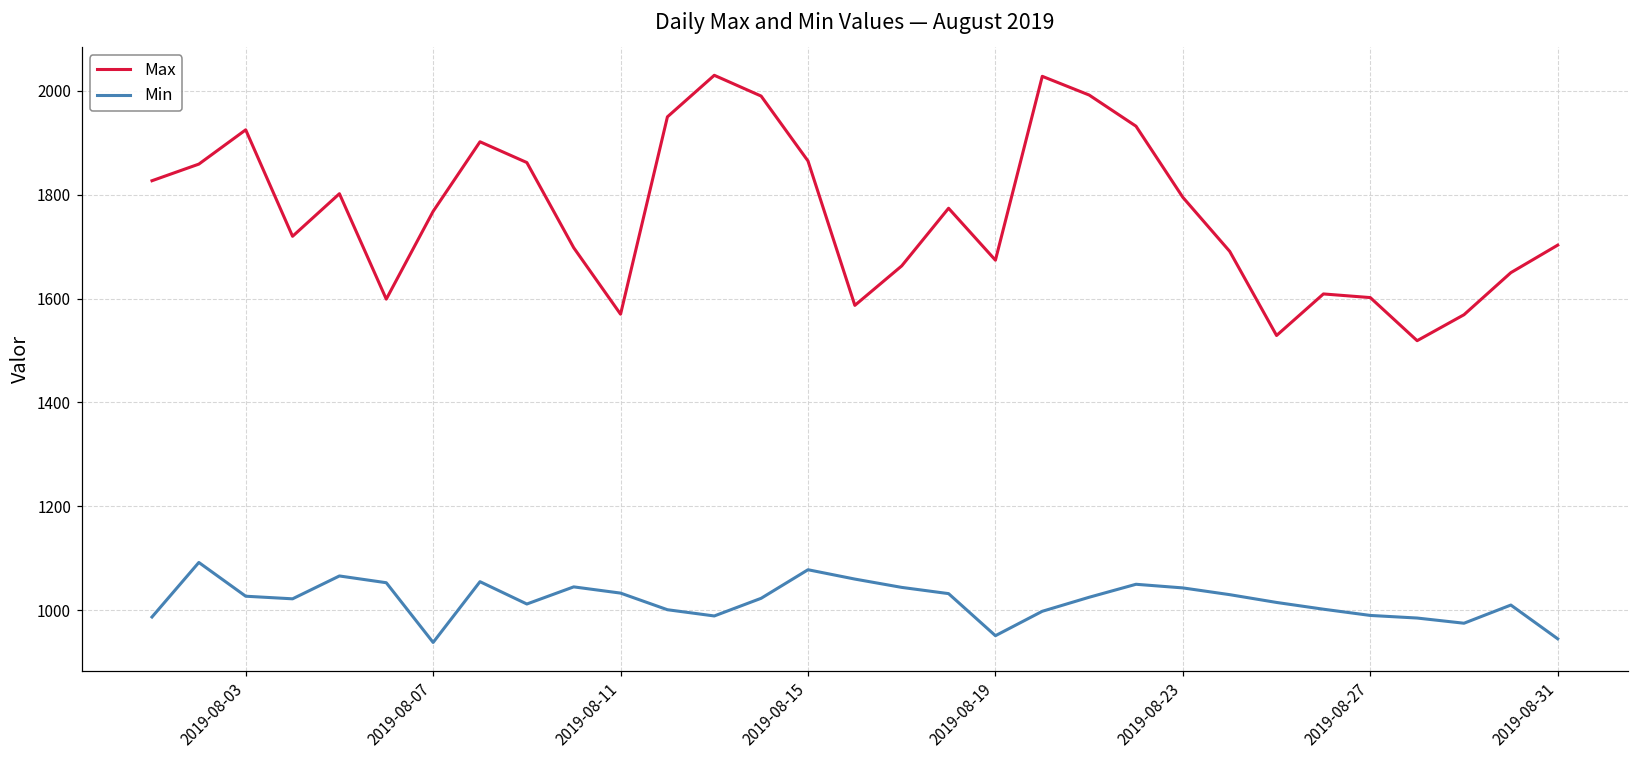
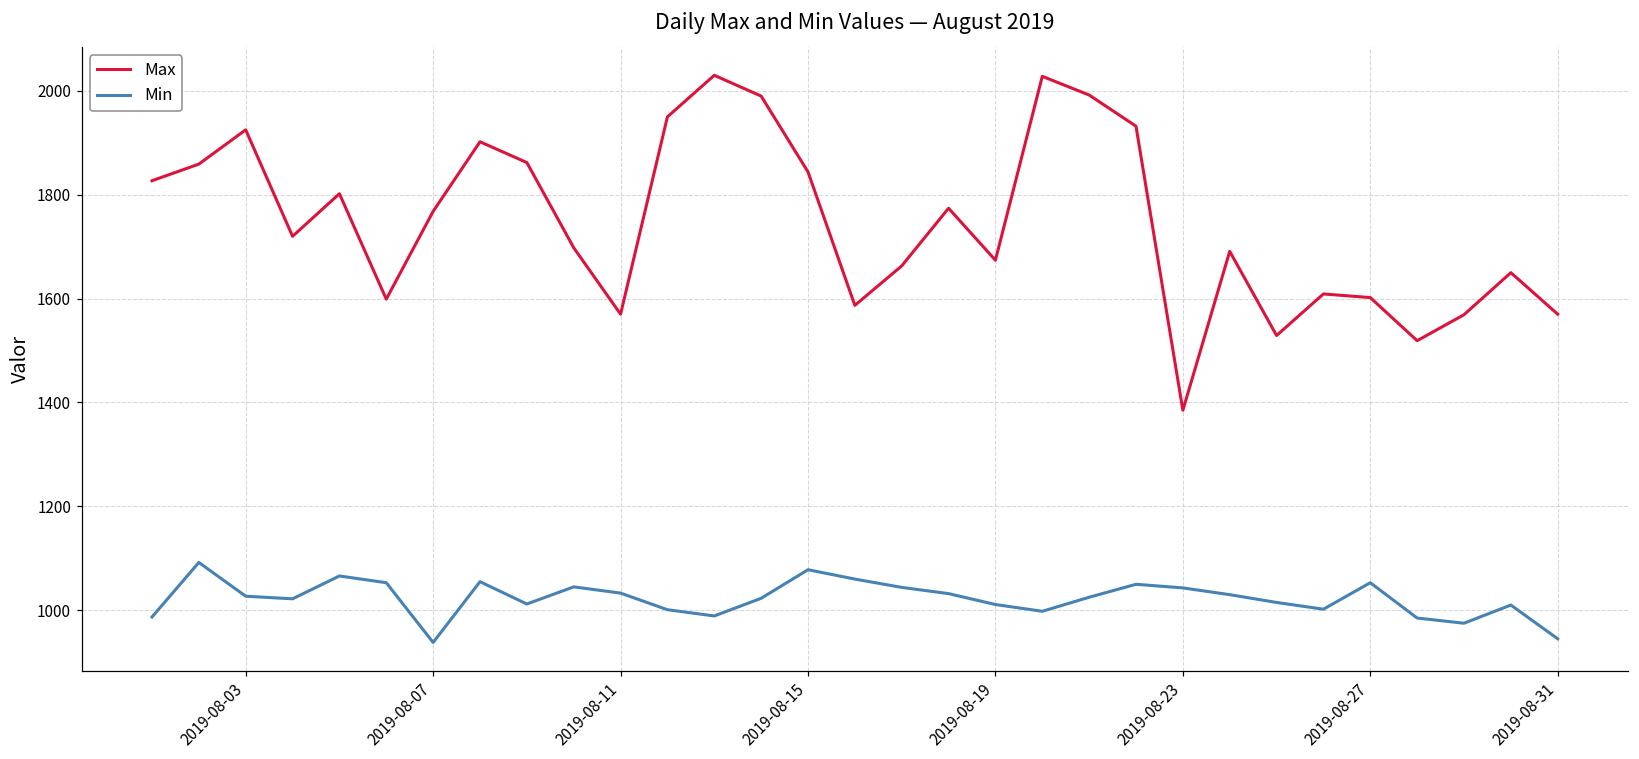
Max, 2019-08-15: 1870 -> 1840
Min, 2019-08-19: 950 -> 1010
Max, 2019-08-23: 1800 -> 1390
Min, 2019-08-27: 990 -> 1050
Max, 2019-08-31: 1700 -> 1570
